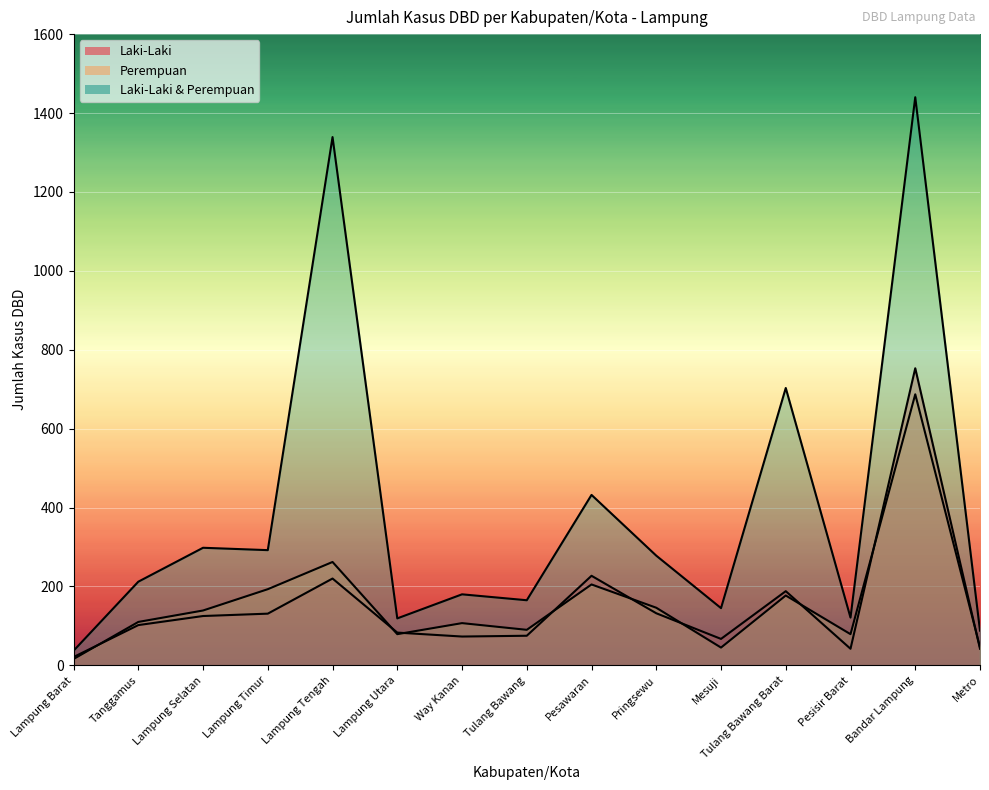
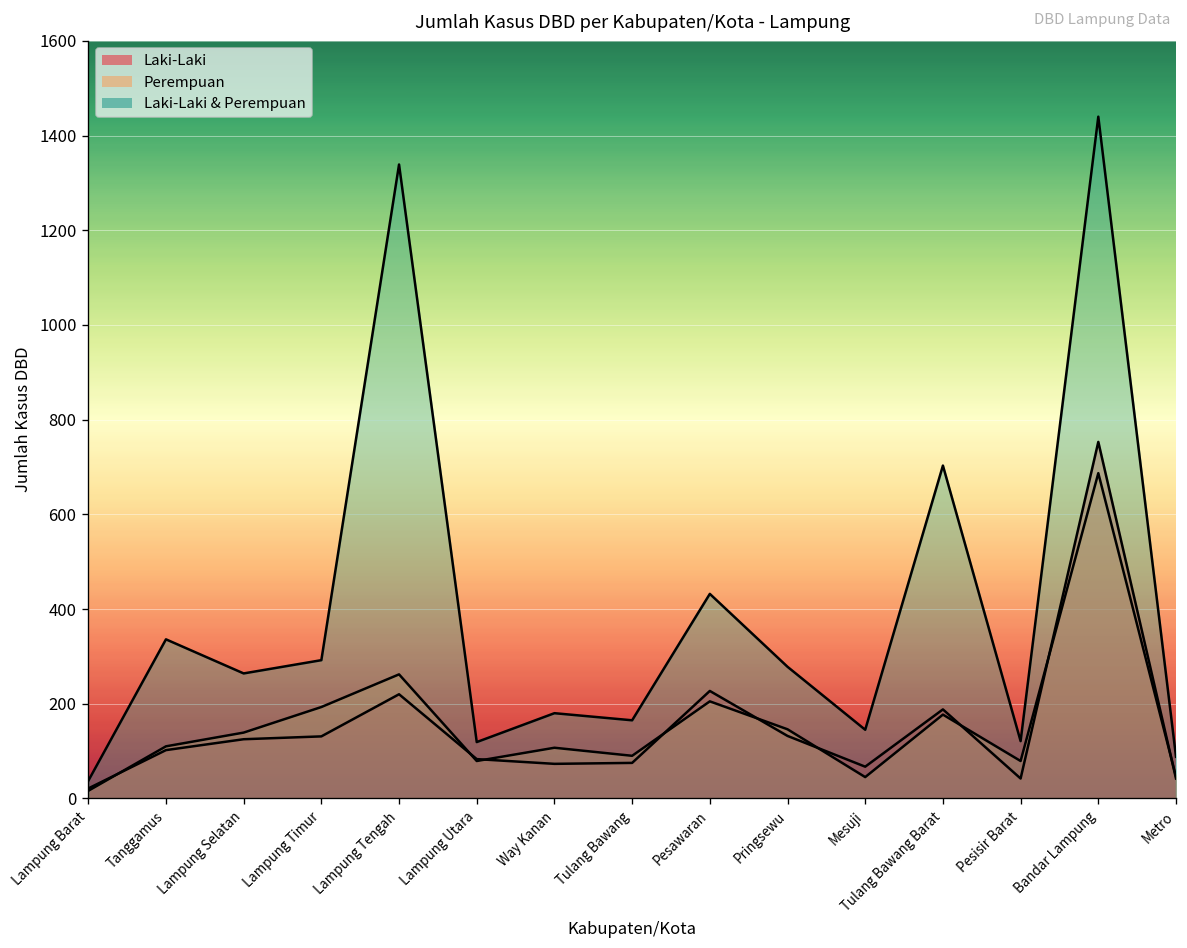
Laki-Laki & Perempuan, Tanggamus: 210 -> 340
Laki-Laki & Perempuan, Lampung Selatan: 300 -> 260
